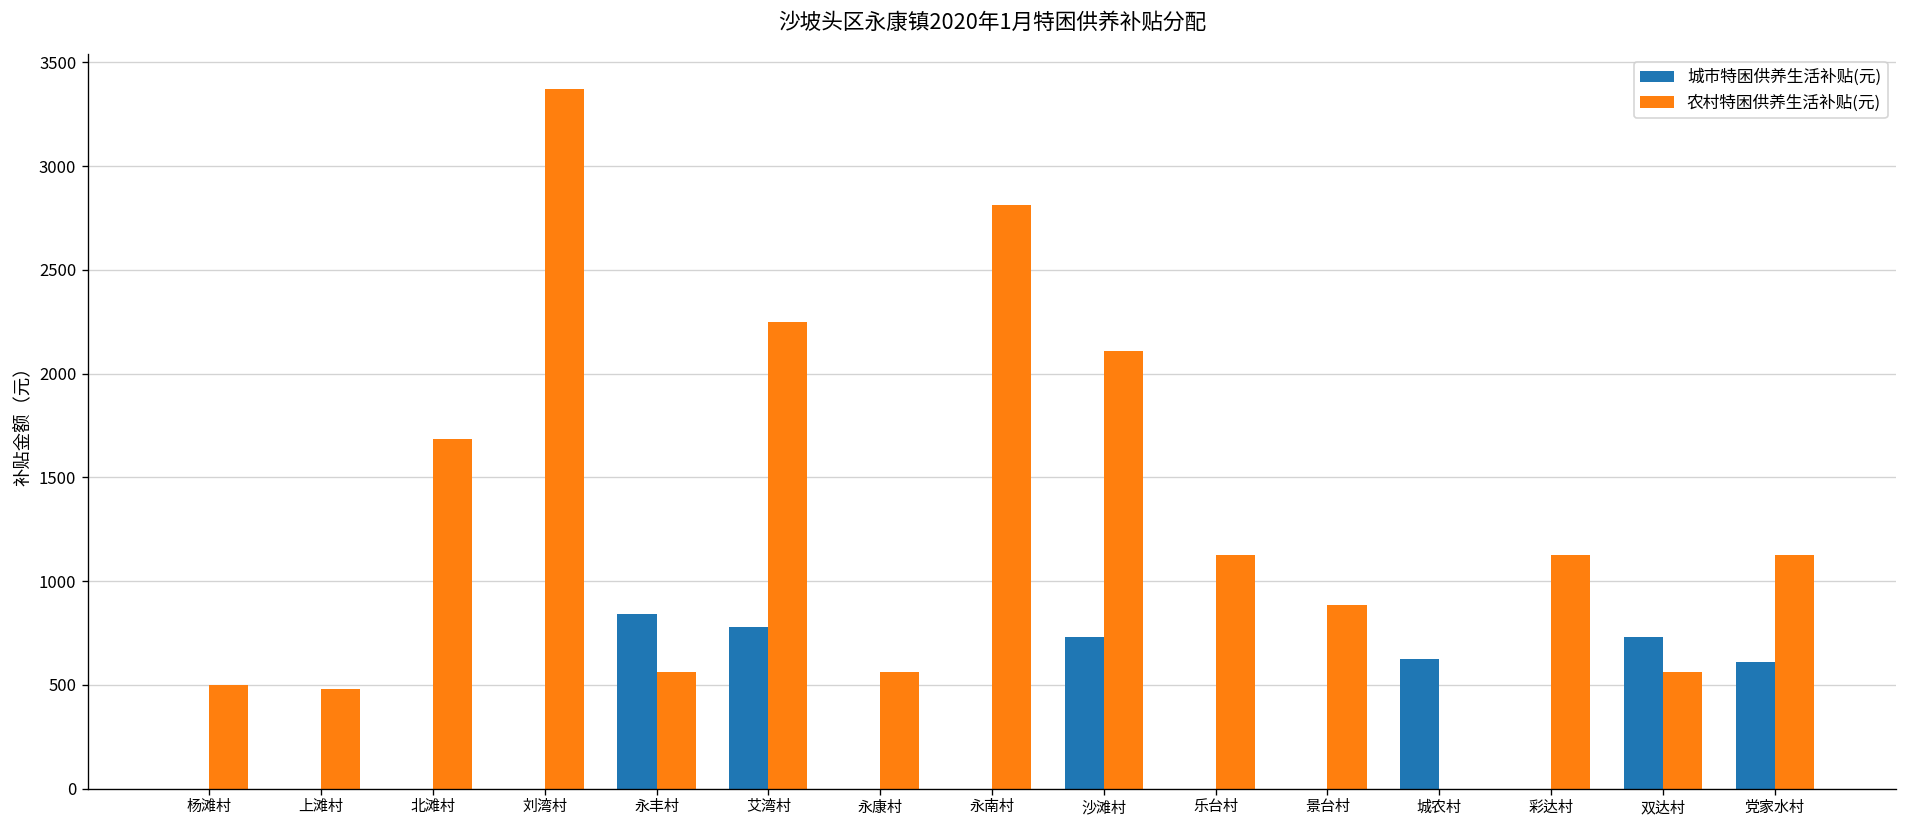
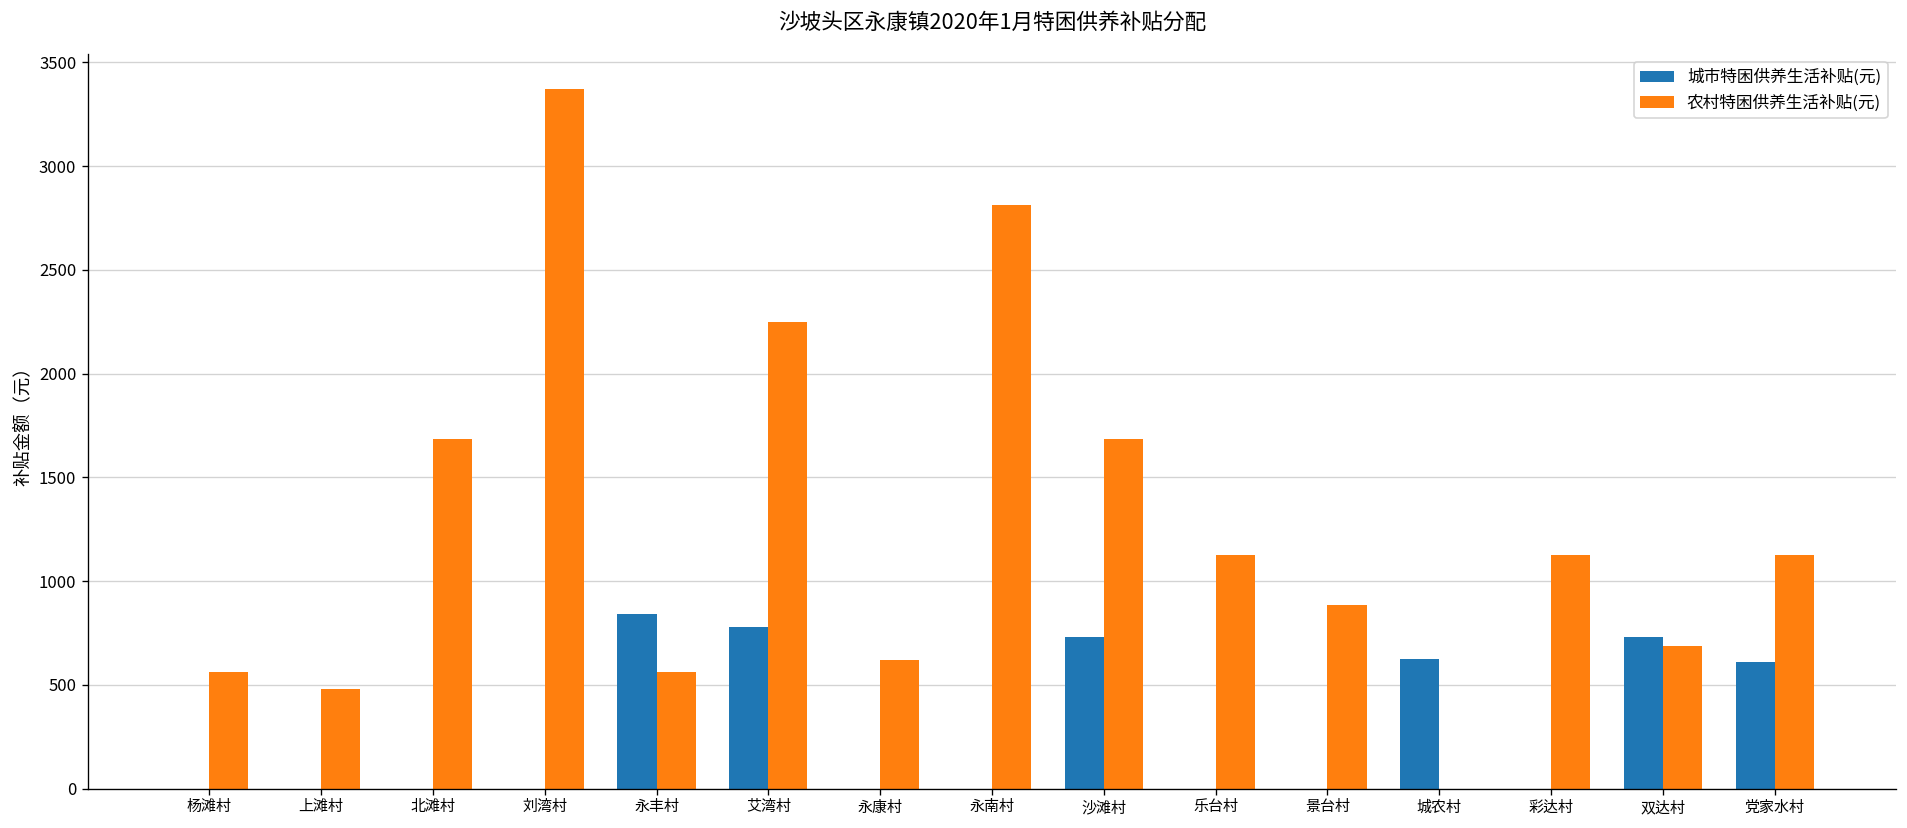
农村特困供养生活补贴(元), 杨滩村: 500 -> 560
农村特困供养生活补贴(元), 永康村: 560 -> 620
农村特困供养生活补贴(元), 沙滩村: 2110 -> 1690
农村特困供养生活补贴(元), 双达村: 560 -> 690
